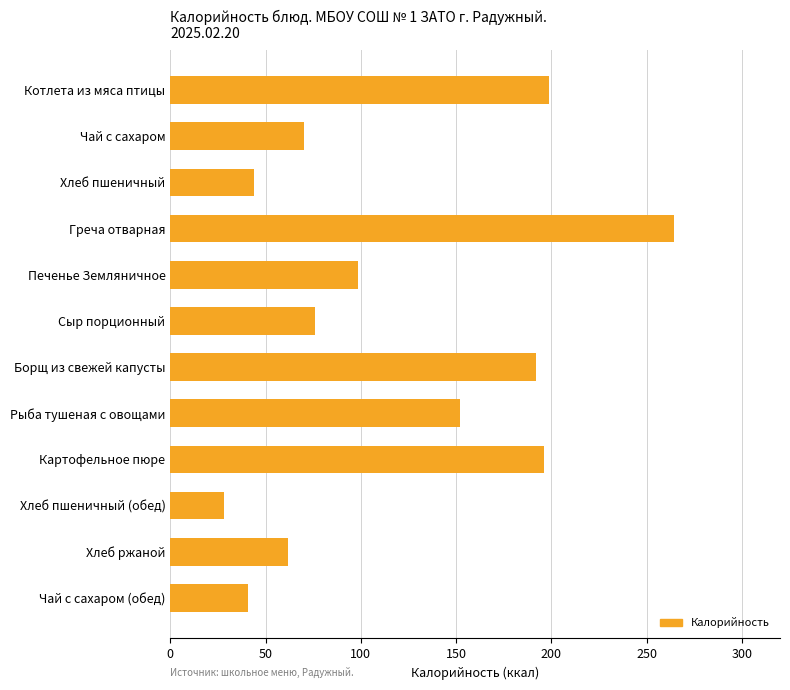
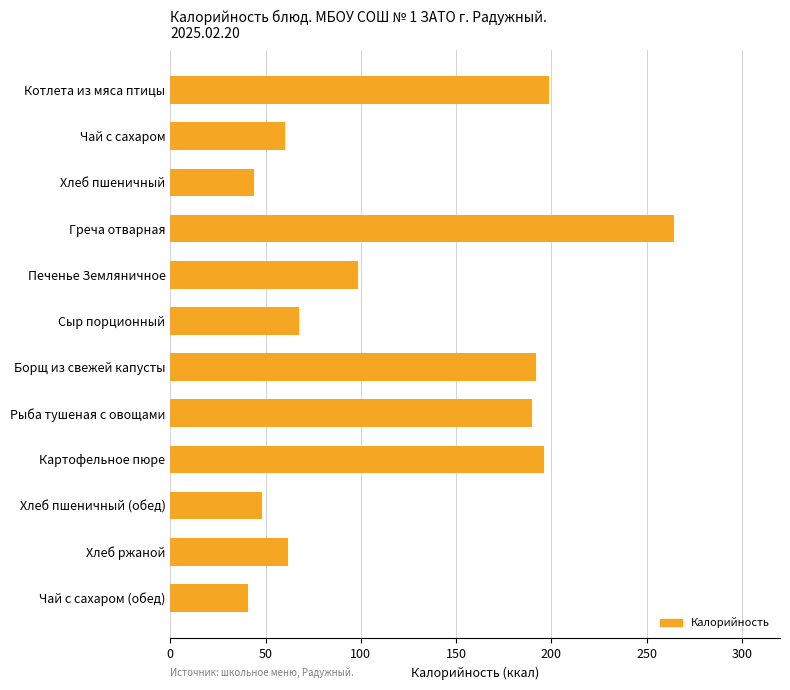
Чай с сахаром: 70 -> 60
Сыр порционный: 76 -> 67
Рыба тушеная с овощами: 152 -> 190
Хлеб пшеничный (обед): 28 -> 48
